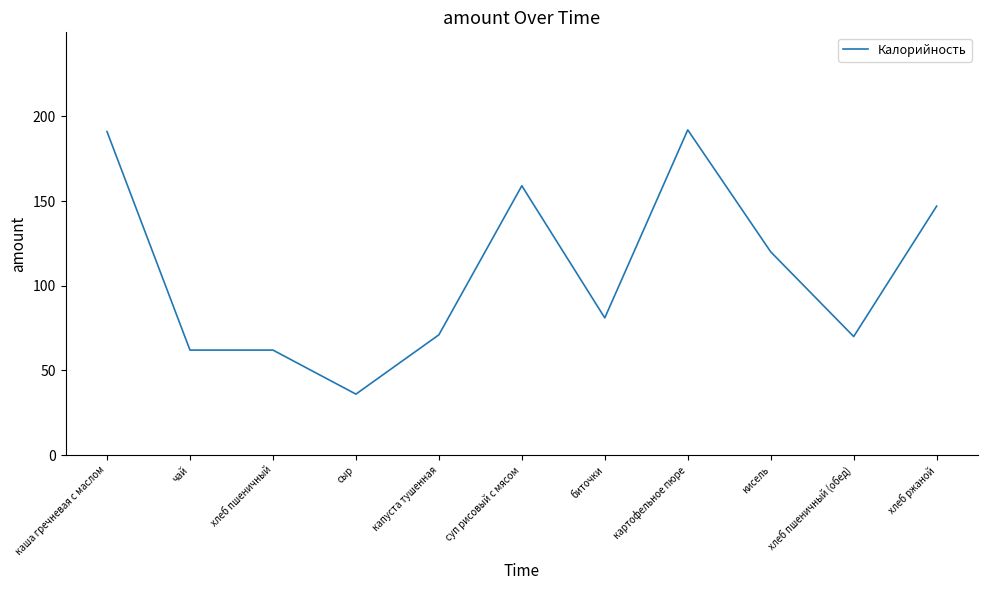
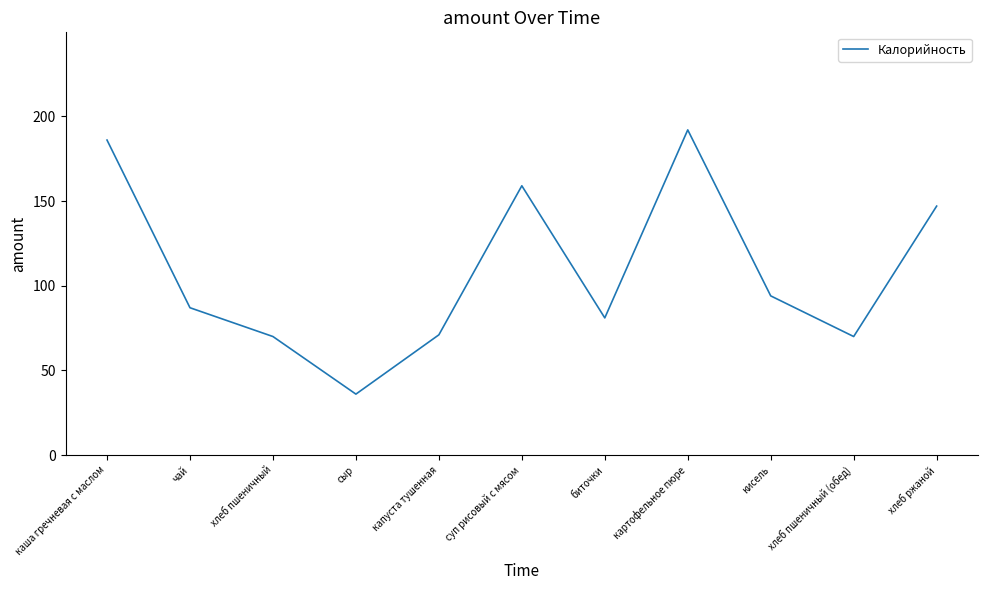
каша гречневая с маслом: 191 -> 186
чай: 62 -> 87
хлеб пшеничный: 62 -> 70
кисель: 120 -> 94
